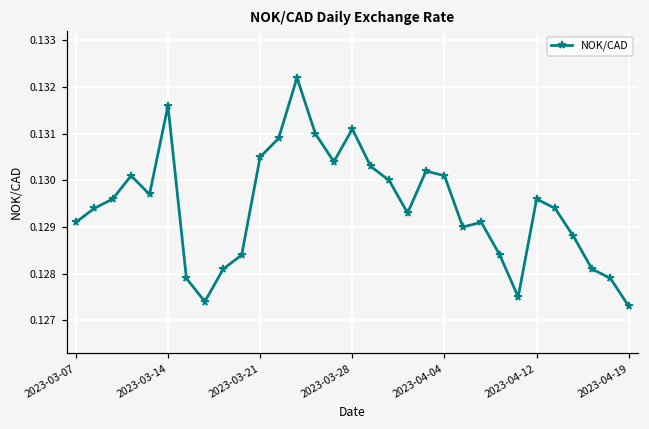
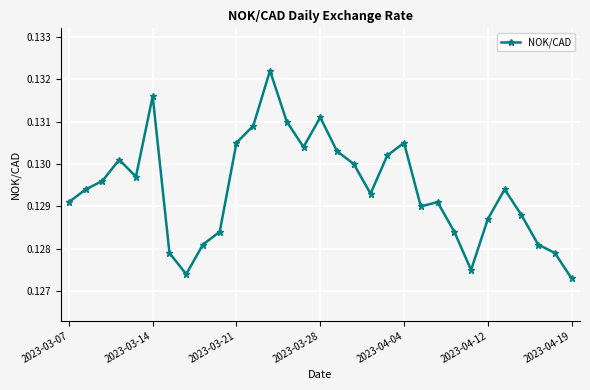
2023-04-04: 0.1301 -> 0.1305
2023-04-12: 0.1296 -> 0.1287
